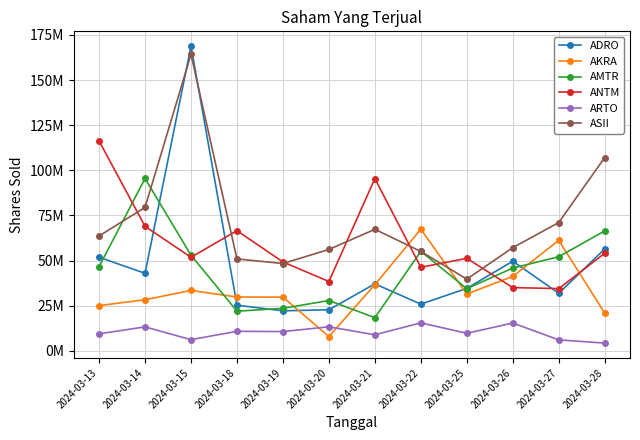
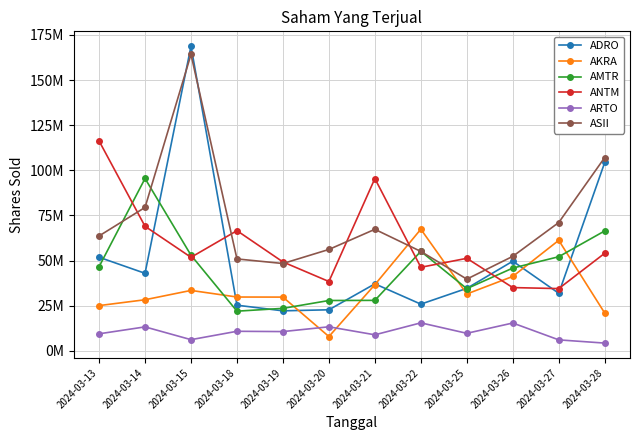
AMTR, 2024-03-21: 18000000 -> 28000000
ASII, 2024-03-26: 57000000 -> 52000000
ADRO, 2024-03-28: 56000000 -> 104000000
